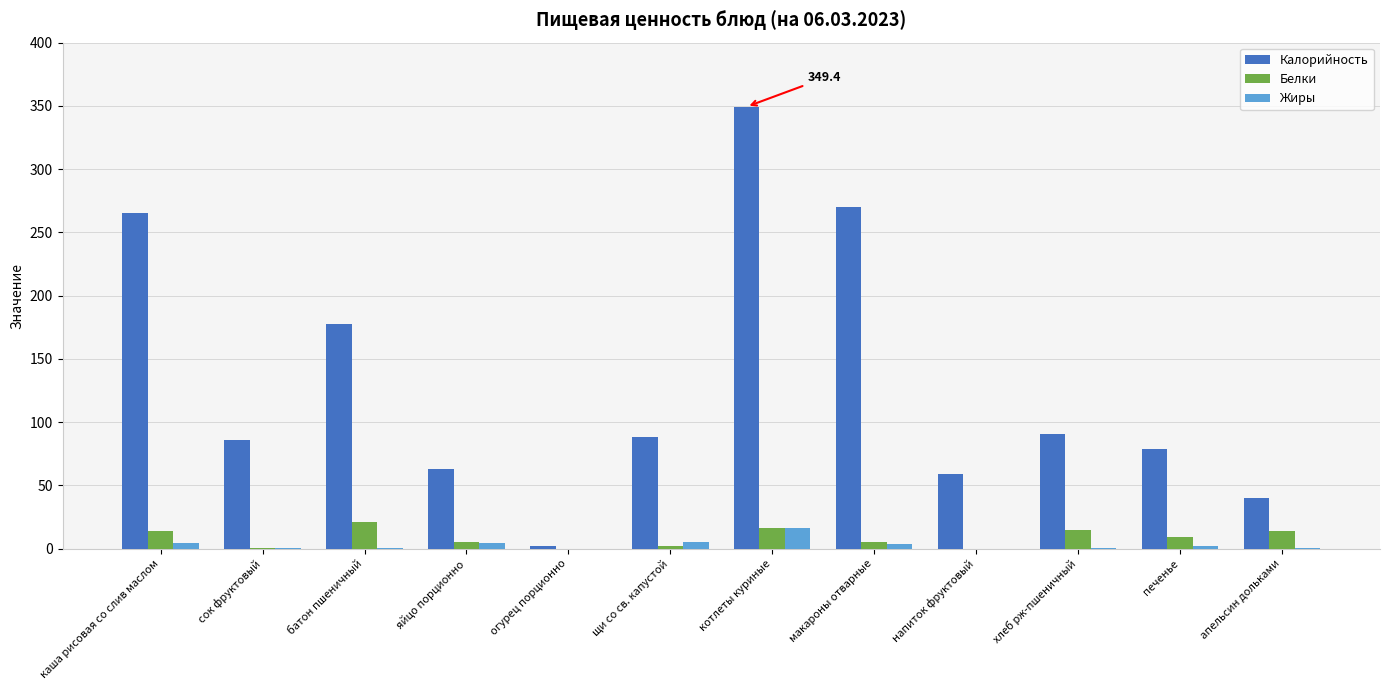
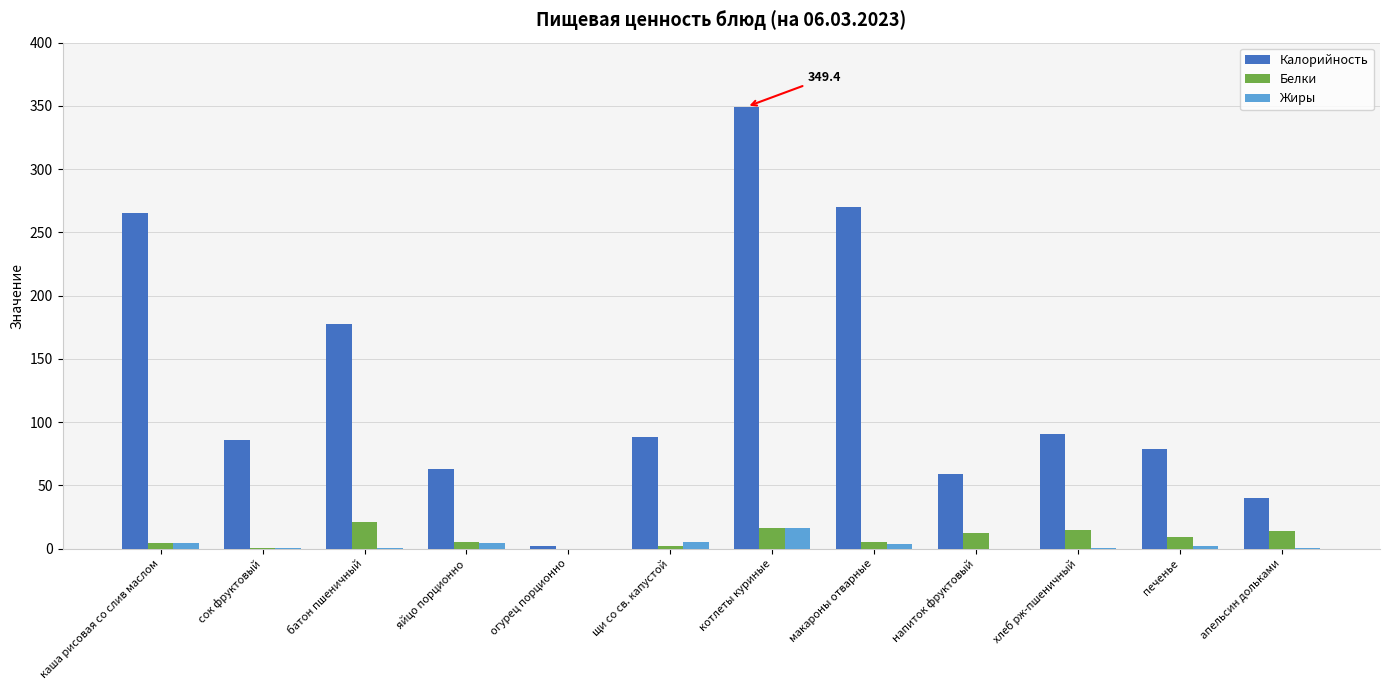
Белки, каша рисовая со слив маслом: 14 -> 4
Белки, напиток фруктовый: 0 -> 13
